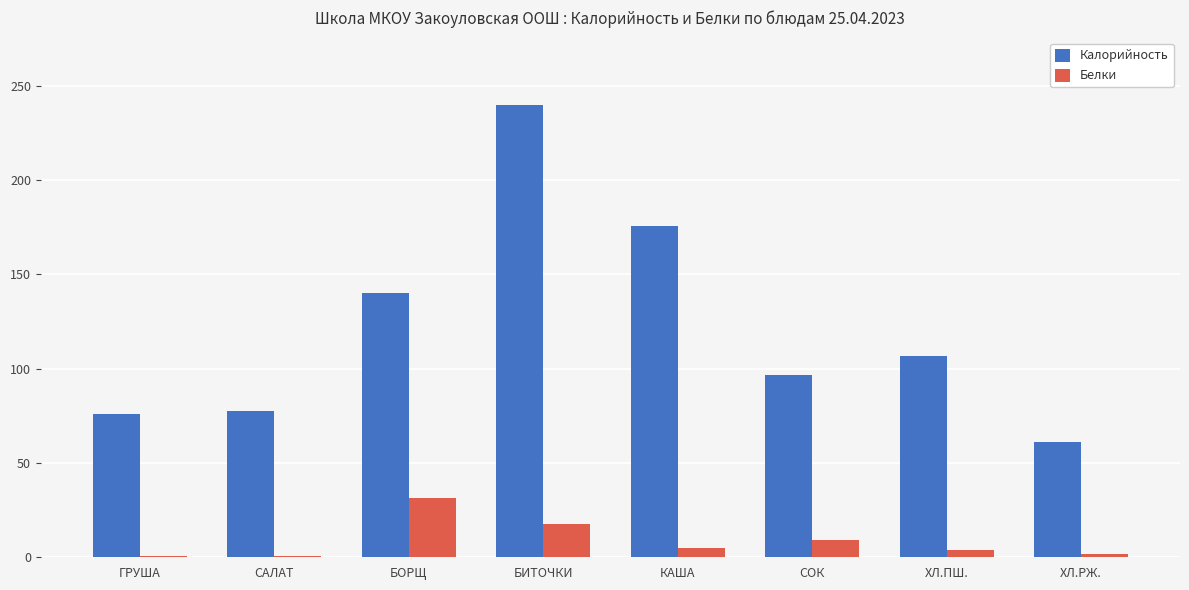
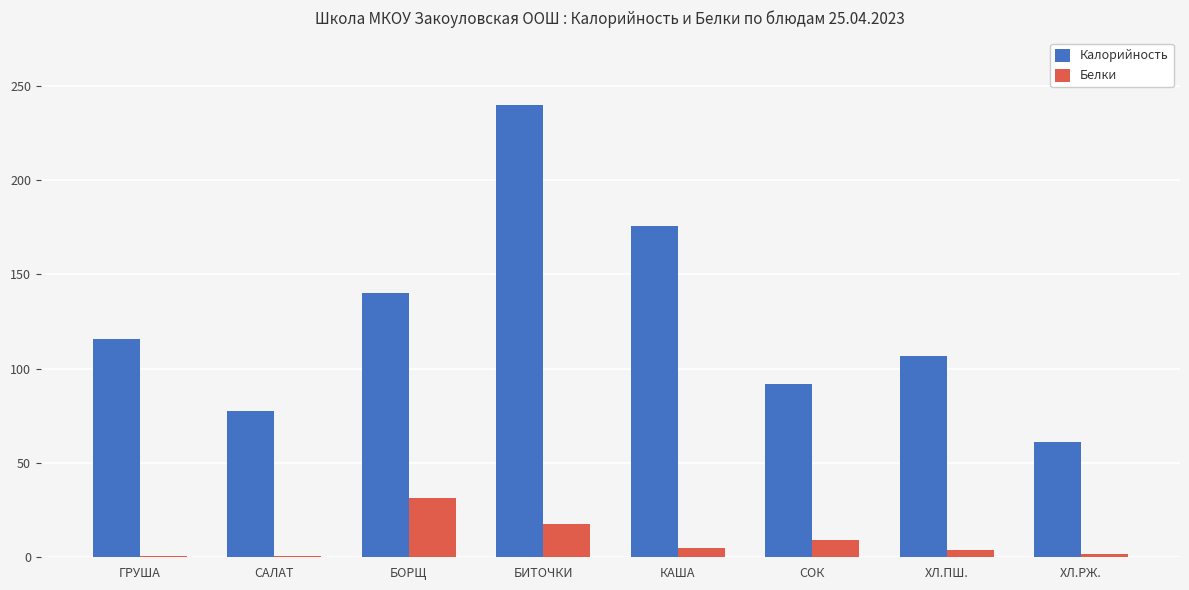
Калорийность, ГРУША: 76 -> 116
Калорийность, СОК: 97 -> 92
